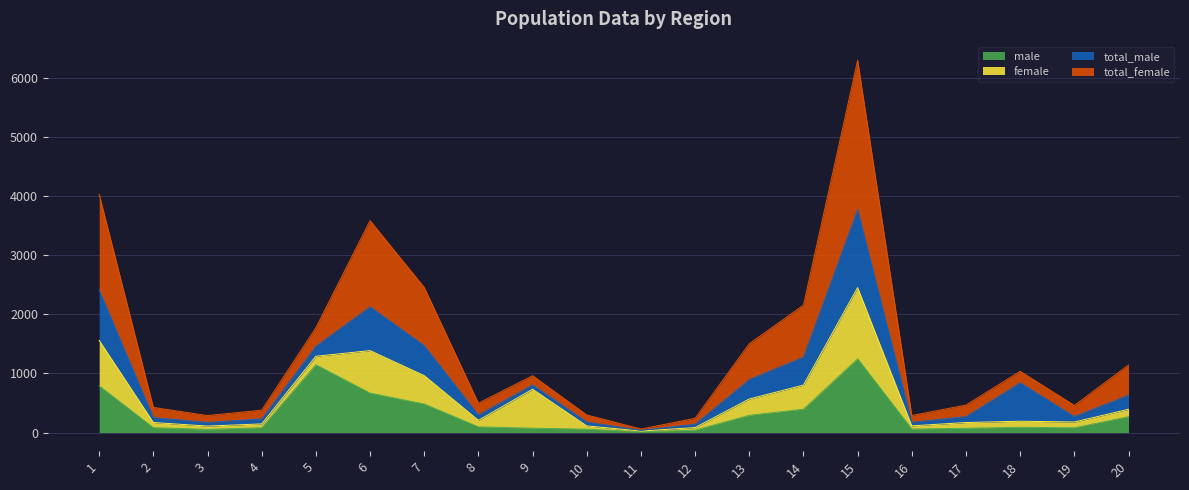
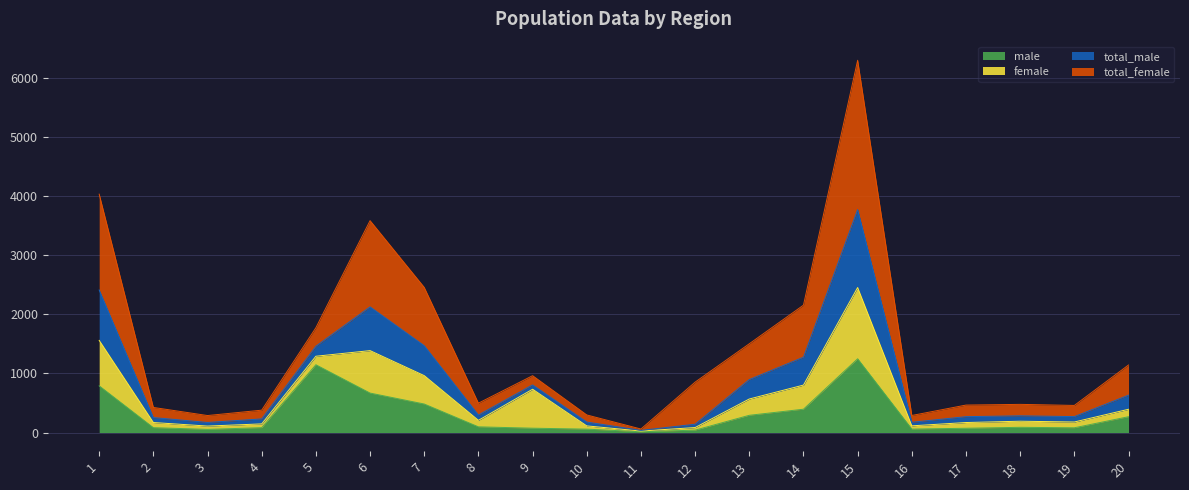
total_female, 12: 100 -> 700
total_male, 18: 700 -> 100
